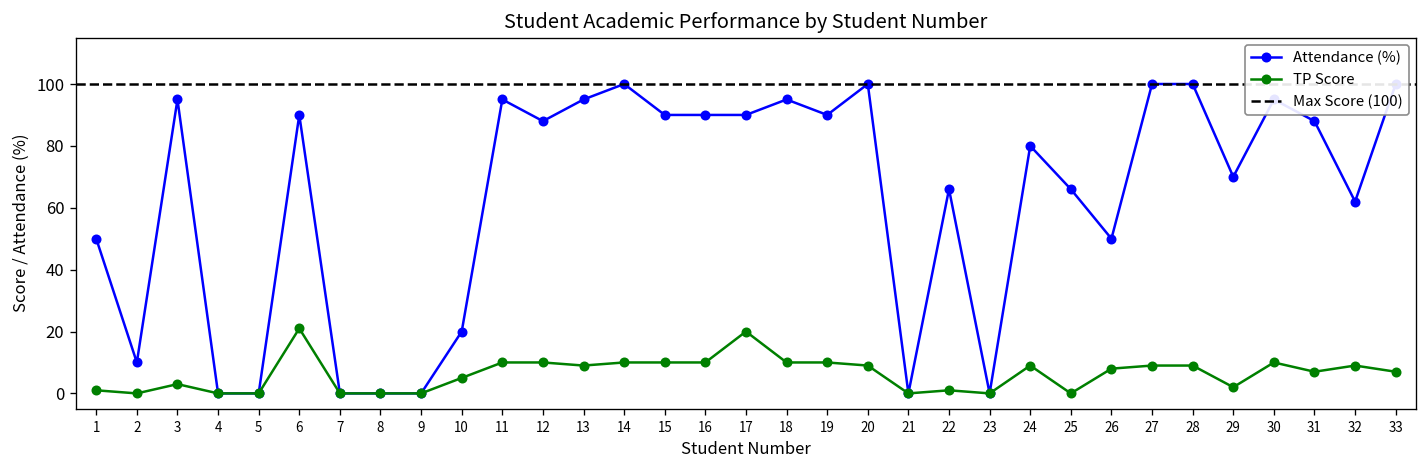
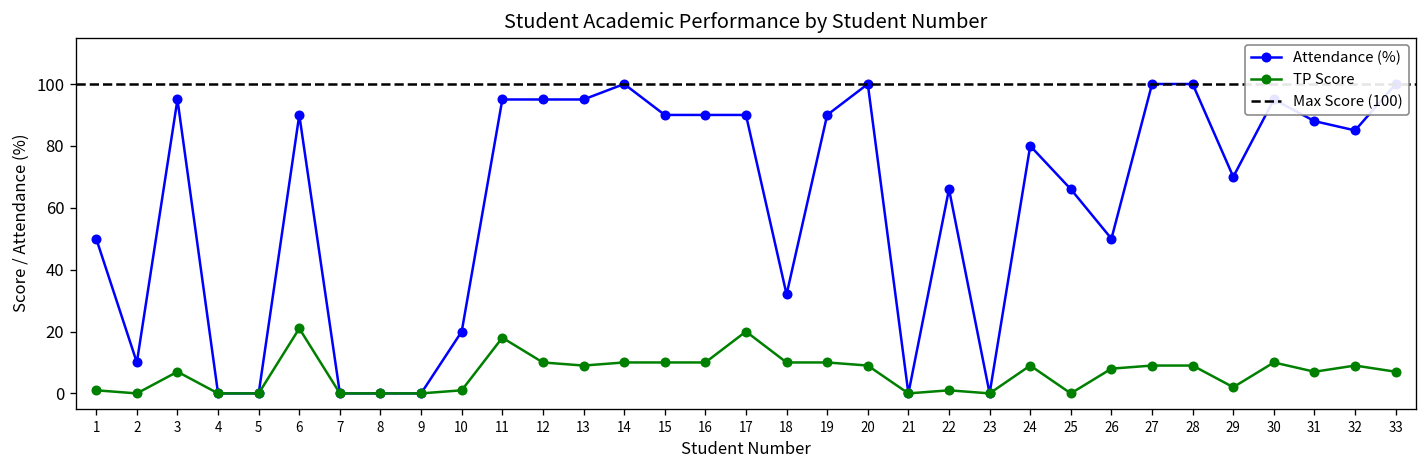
TP Score, 3: 3 -> 7
TP Score, 10: 5 -> 1
TP Score, 11: 10 -> 18
Attendance (%), 12: 88 -> 95
Attendance (%), 18: 95 -> 32
Attendance (%), 32: 62 -> 85
